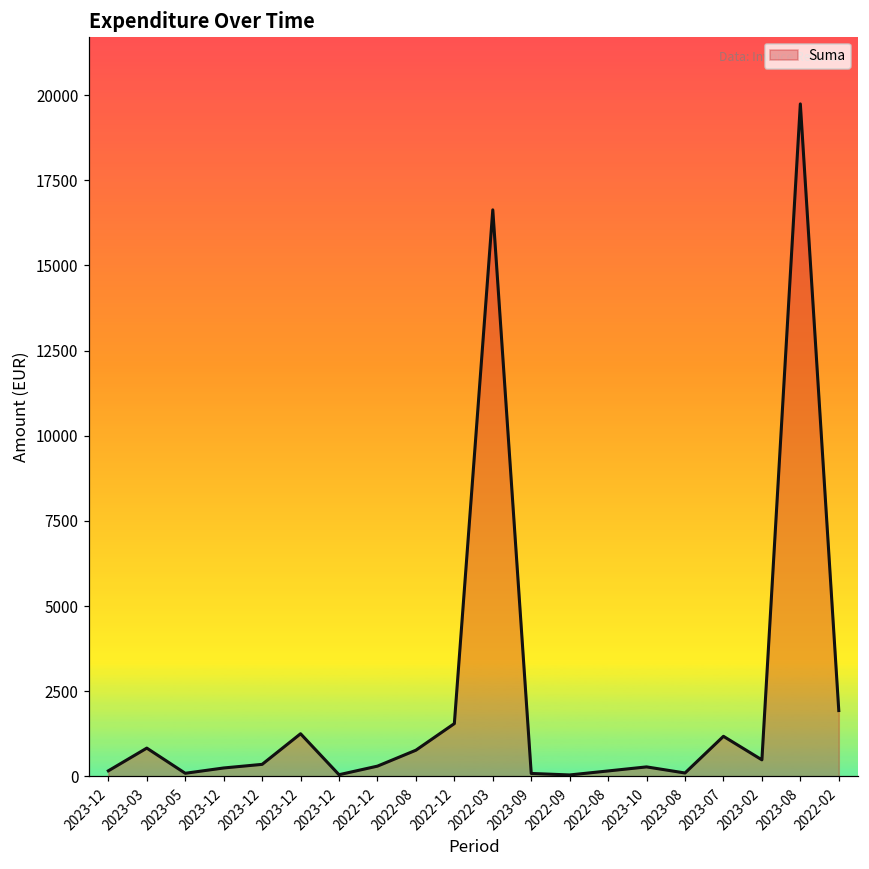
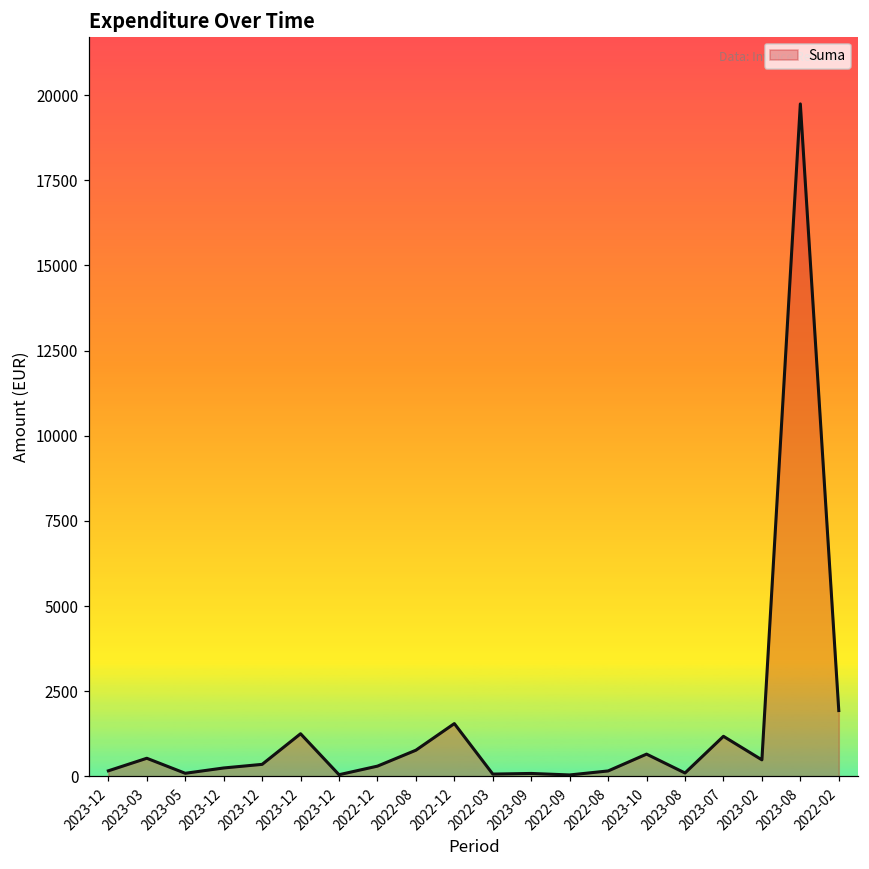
2023-03: 800 -> 500
2022-03: 16600 -> 100
2023-10: 300 -> 700
